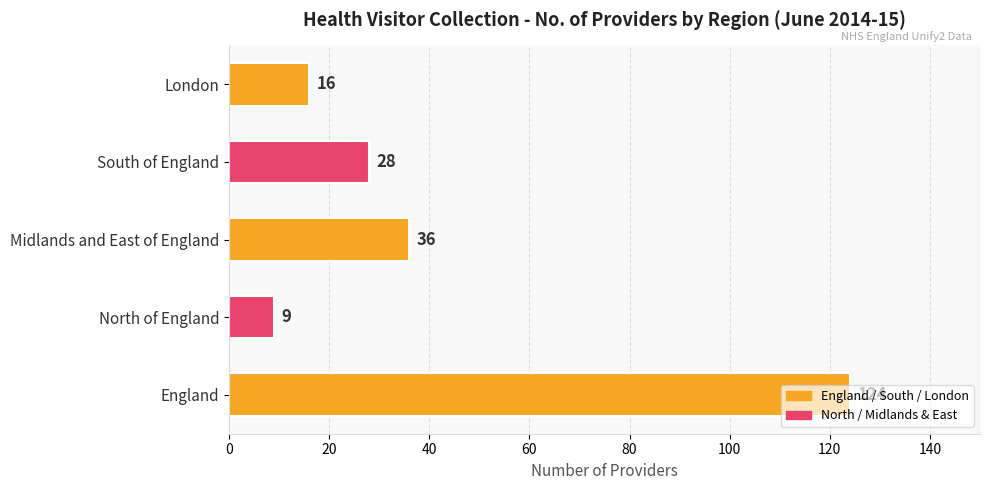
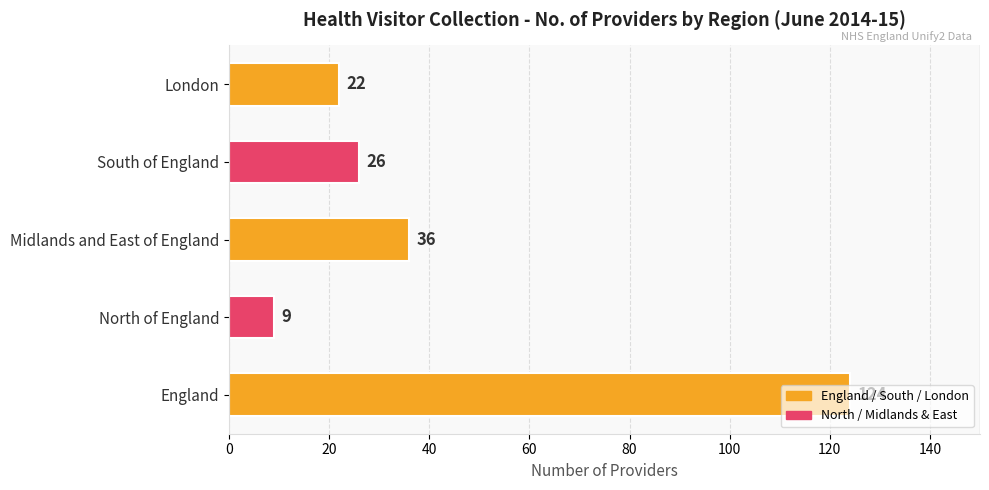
London: 16 -> 22
South of England: 28 -> 26
